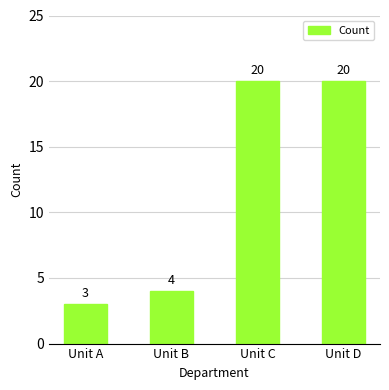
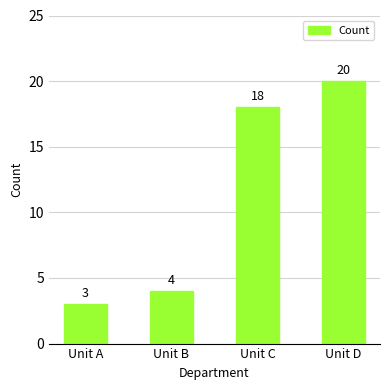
Unit C: 20 -> 18
